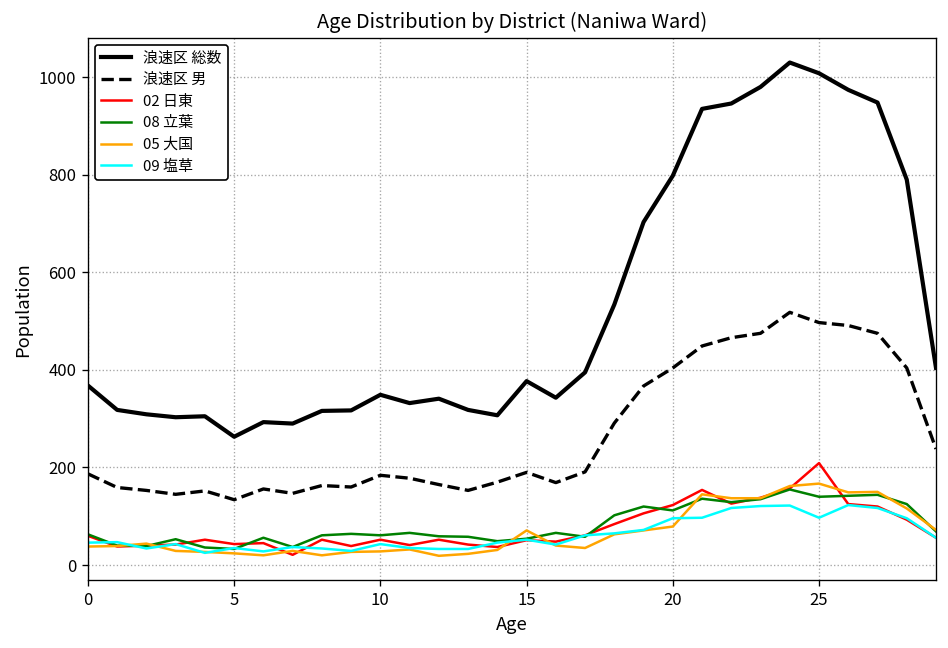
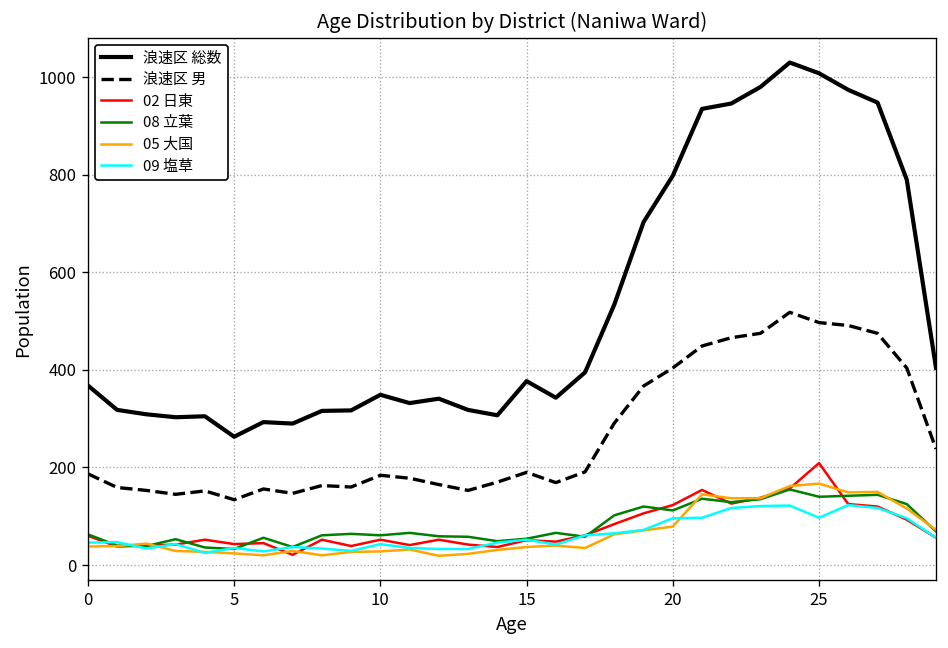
05 大国, 15: 70 -> 40
